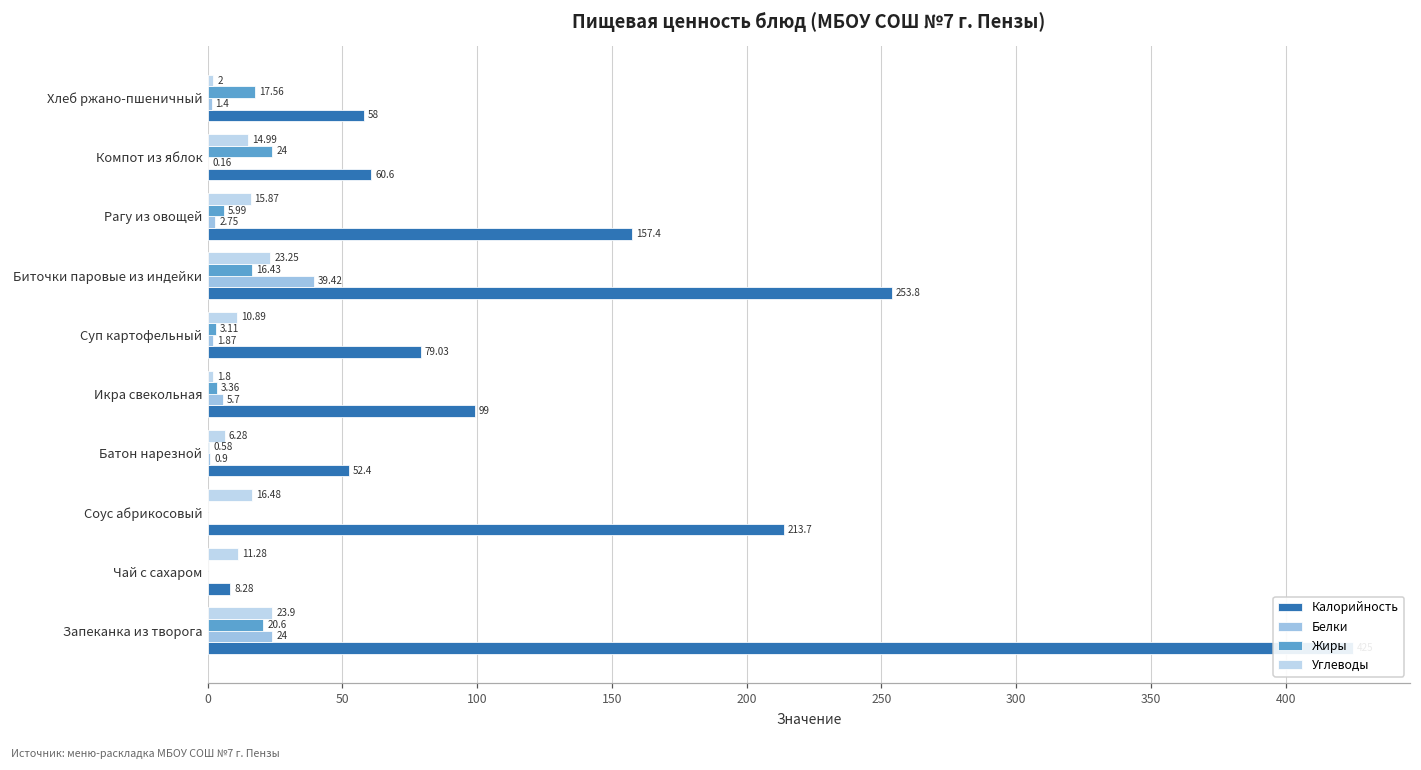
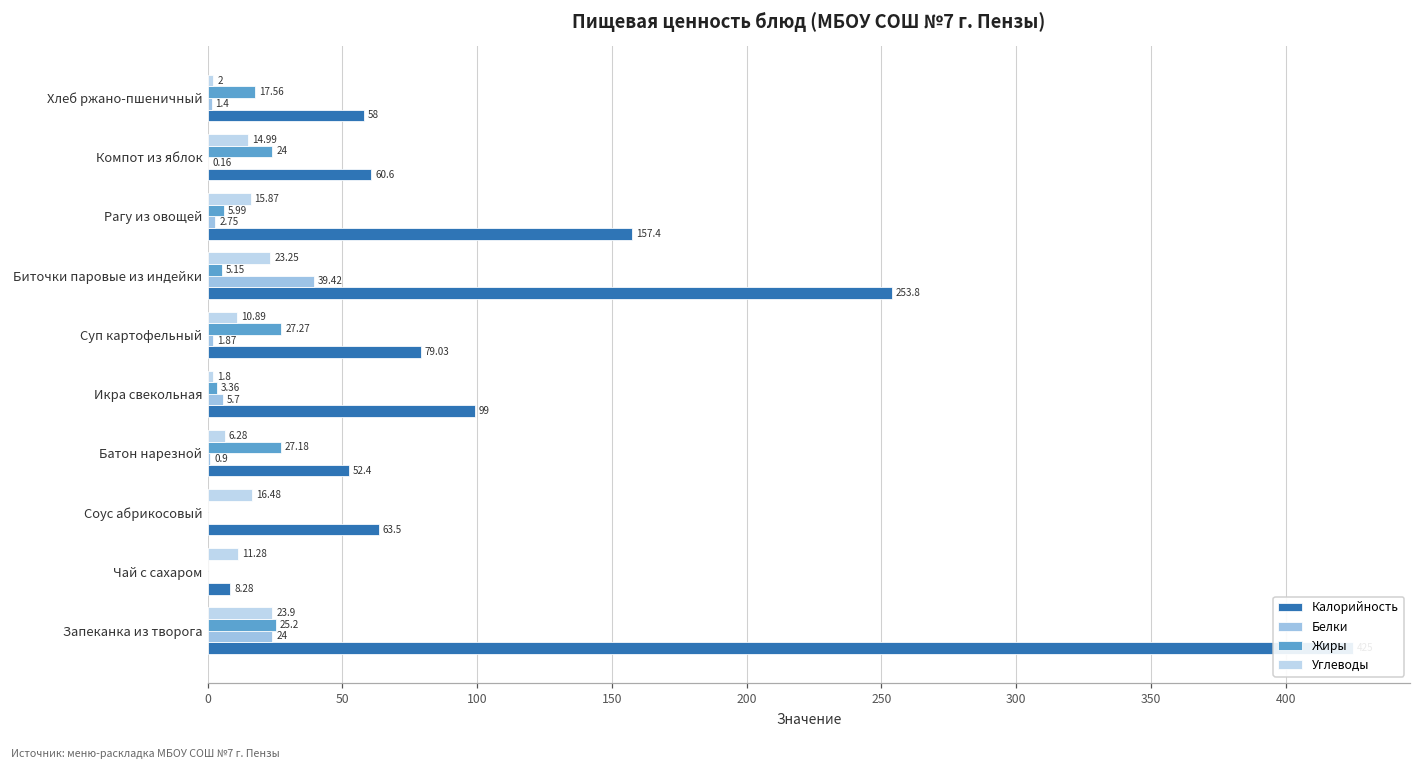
Жиры, Биточки паровые из индейки: 16.43 -> 5.15
Жиры, Суп картофельный: 3.11 -> 27.27
Жиры, Батон нарезной: 0.58 -> 27.18
Калорийность, Соус абрикосовый: 213.7 -> 63.5
Жиры, Запеканка из творога: 20.6 -> 25.2
